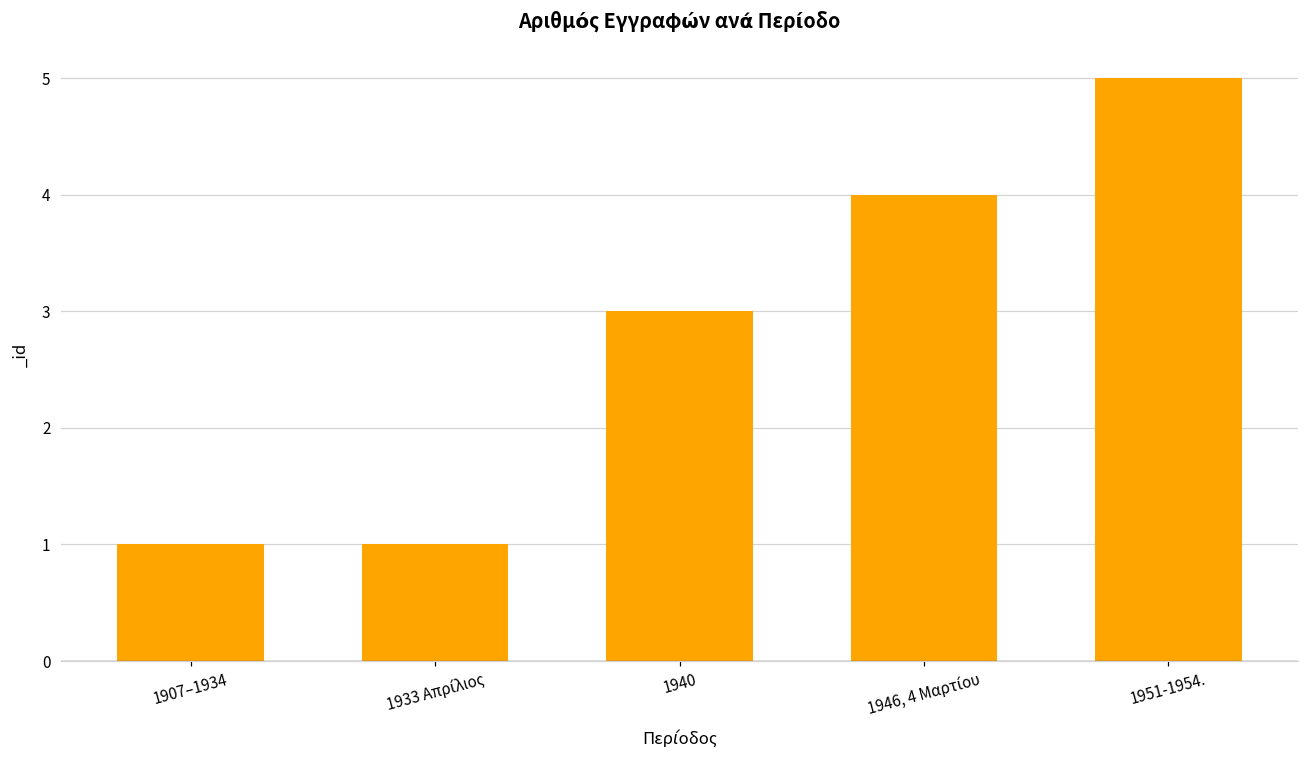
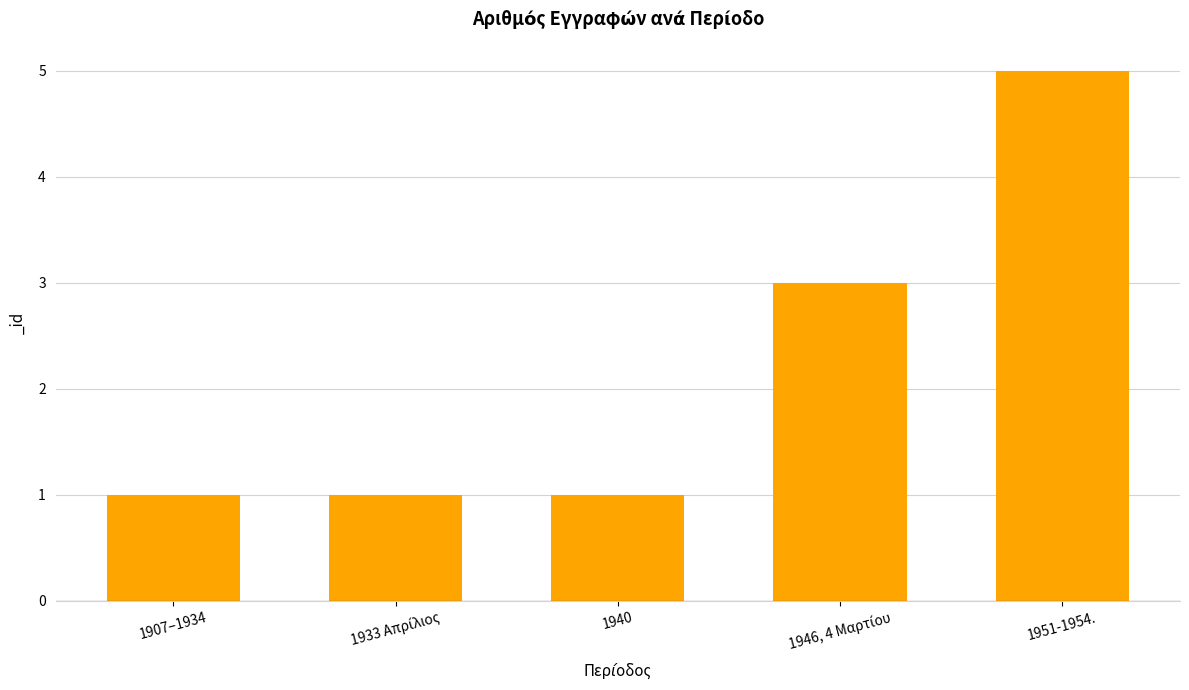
1940: 3 -> 1
1946, 4 Μαρτίου: 4 -> 3
